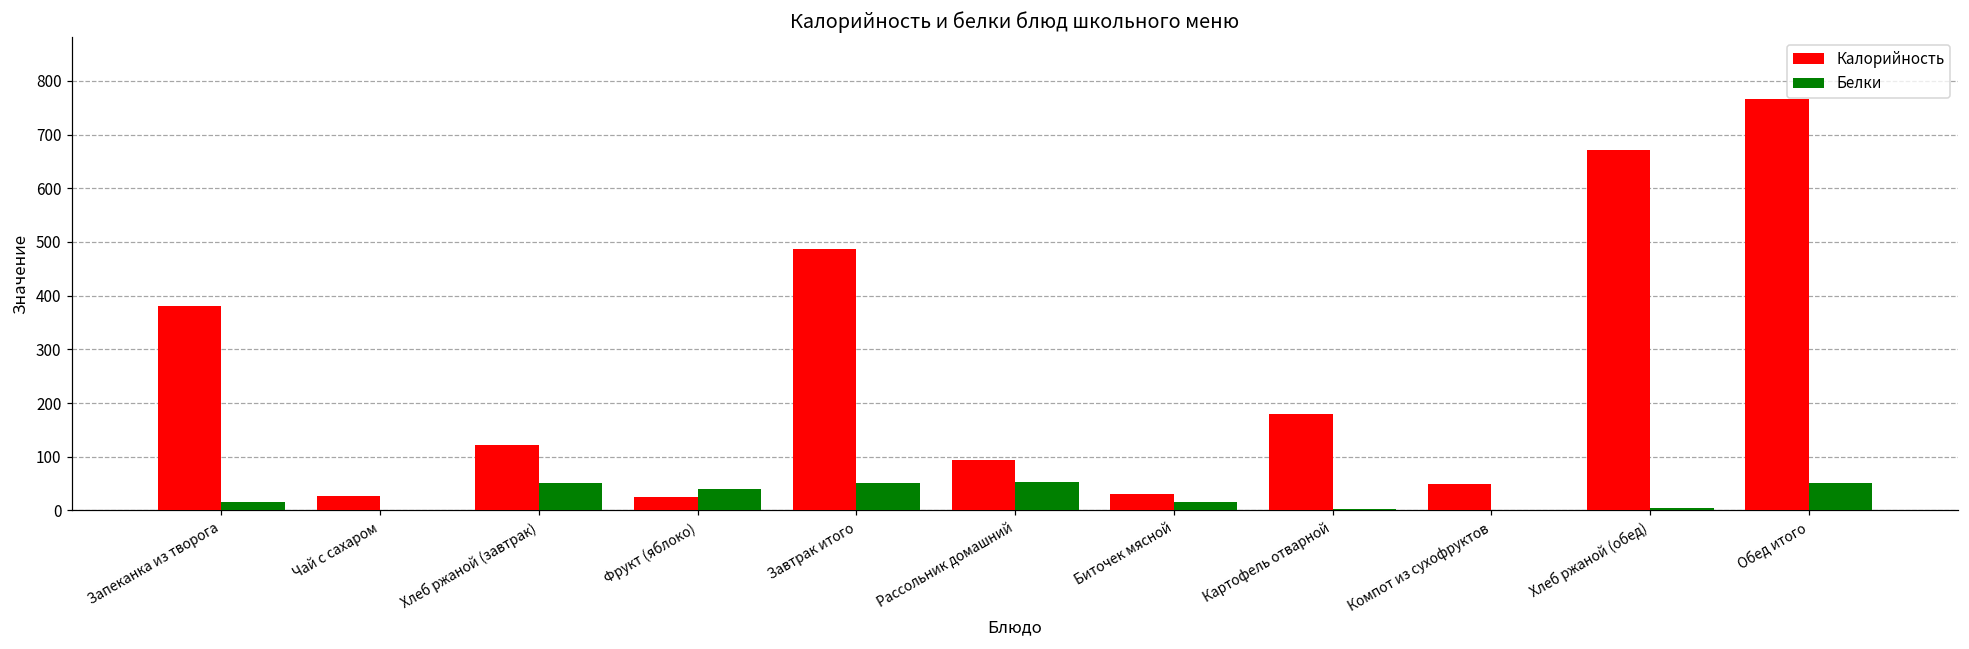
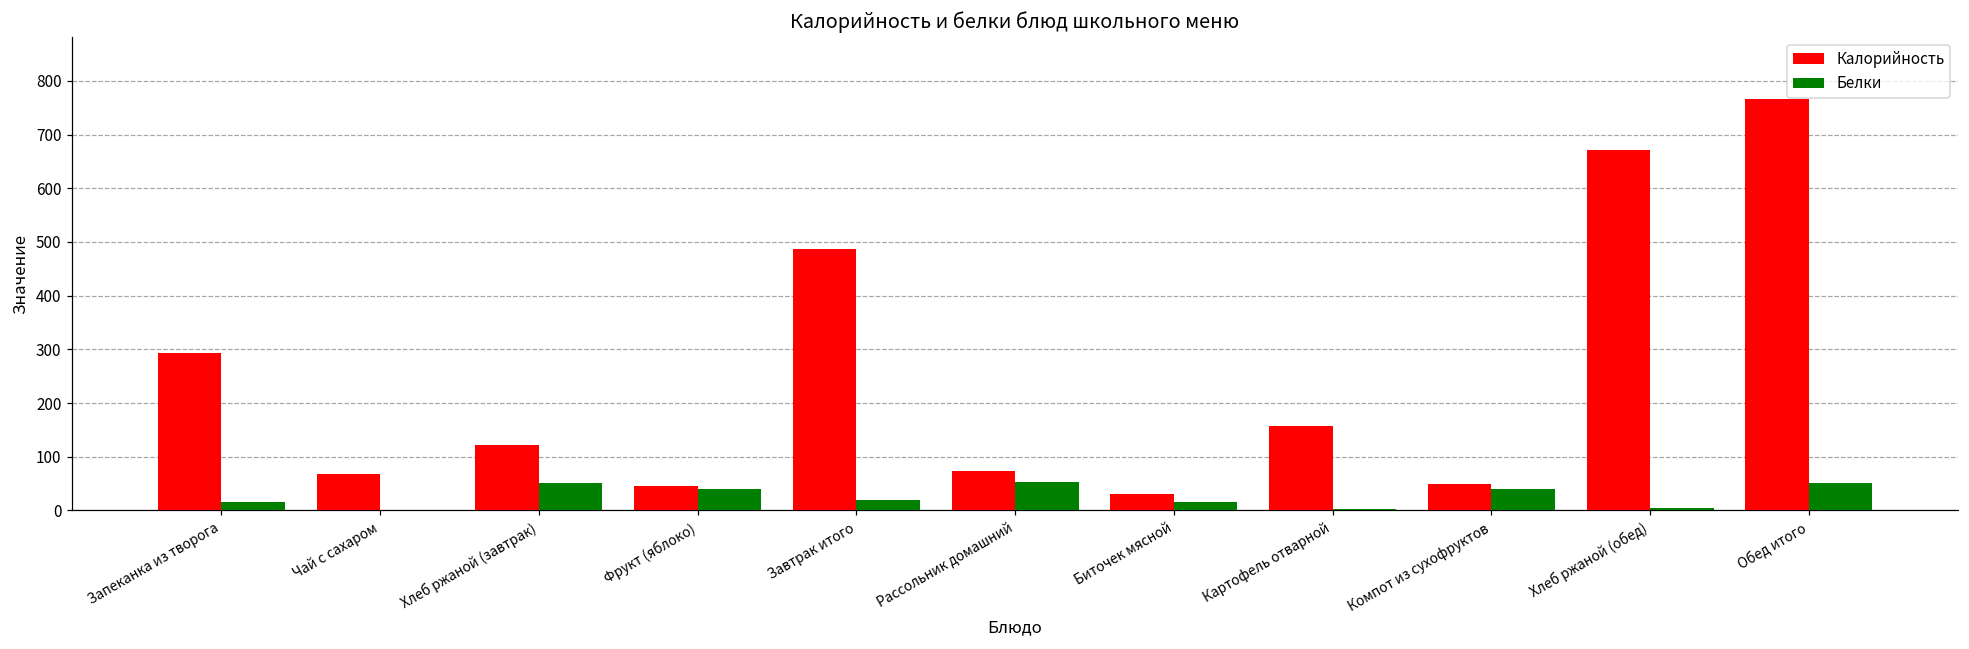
Калорийность, Запеканка из творога: 380 -> 290
Калорийность, Чай с сахаром: 30 -> 70
Калорийность, Фрукт (яблоко): 20 -> 40
Белки, Завтрак итого: 50 -> 20
Калорийность, Рассольник домашний: 90 -> 70
Калорийность, Картофель отварной: 180 -> 160
Белки, Компот из сухофруктов: 0 -> 40
